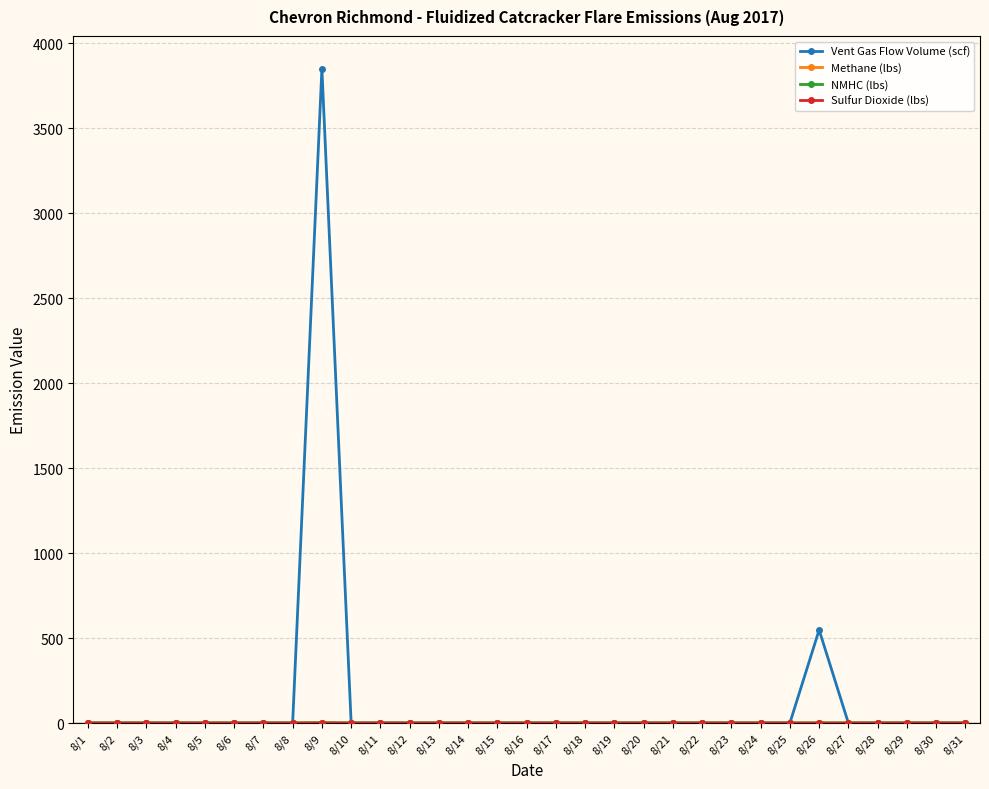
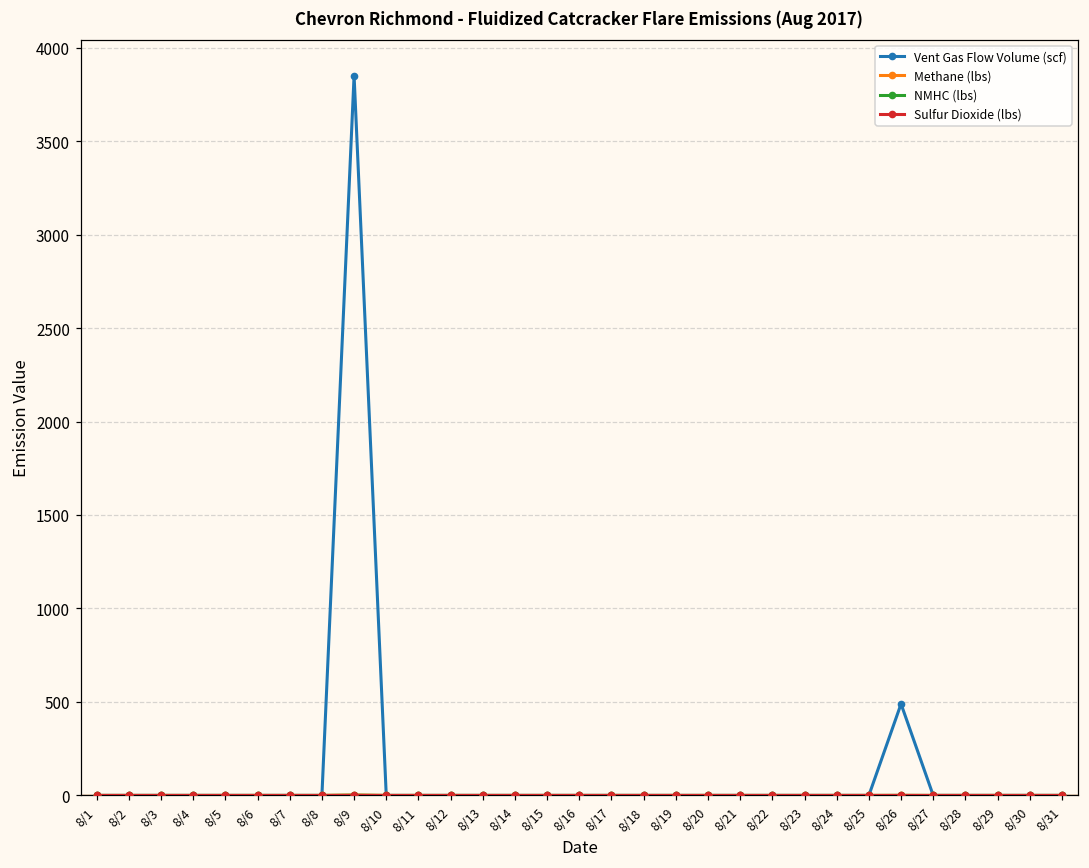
Vent Gas Flow Volume (scf), 8/26: 550 -> 490
